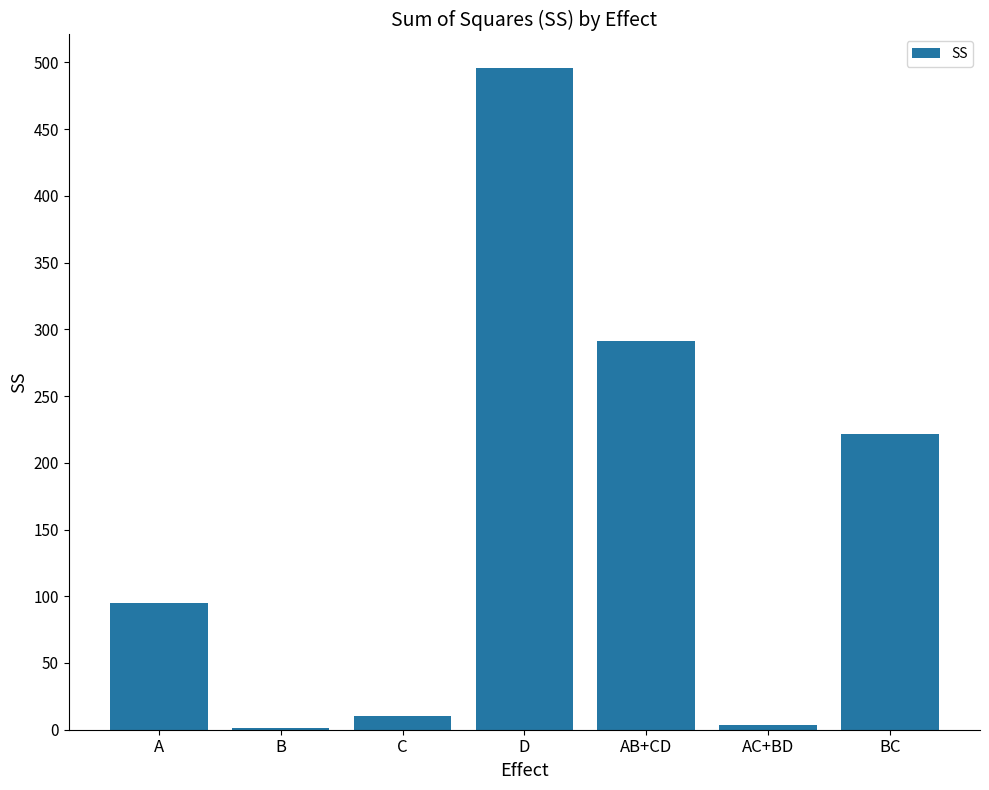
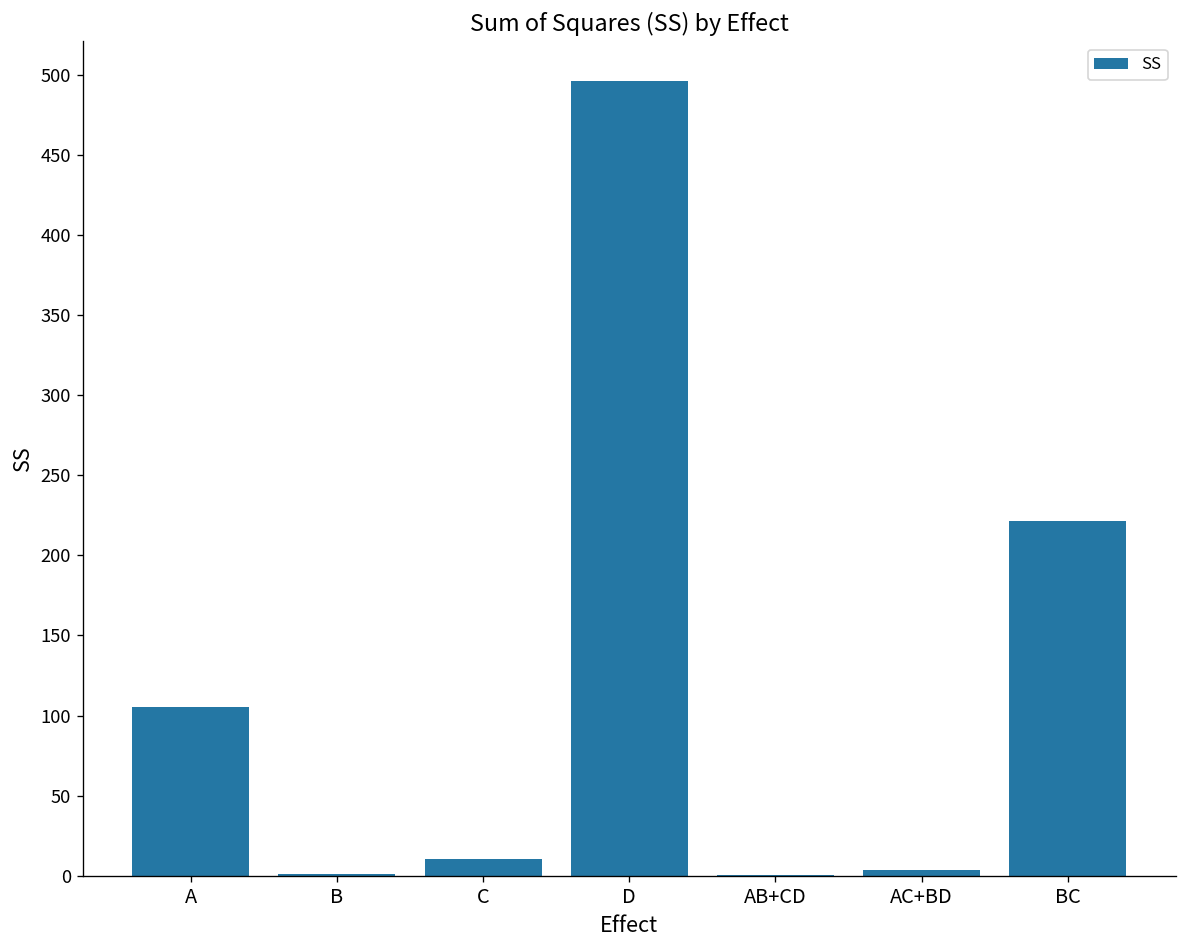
A: 95 -> 105
AB+CD: 291 -> 0
